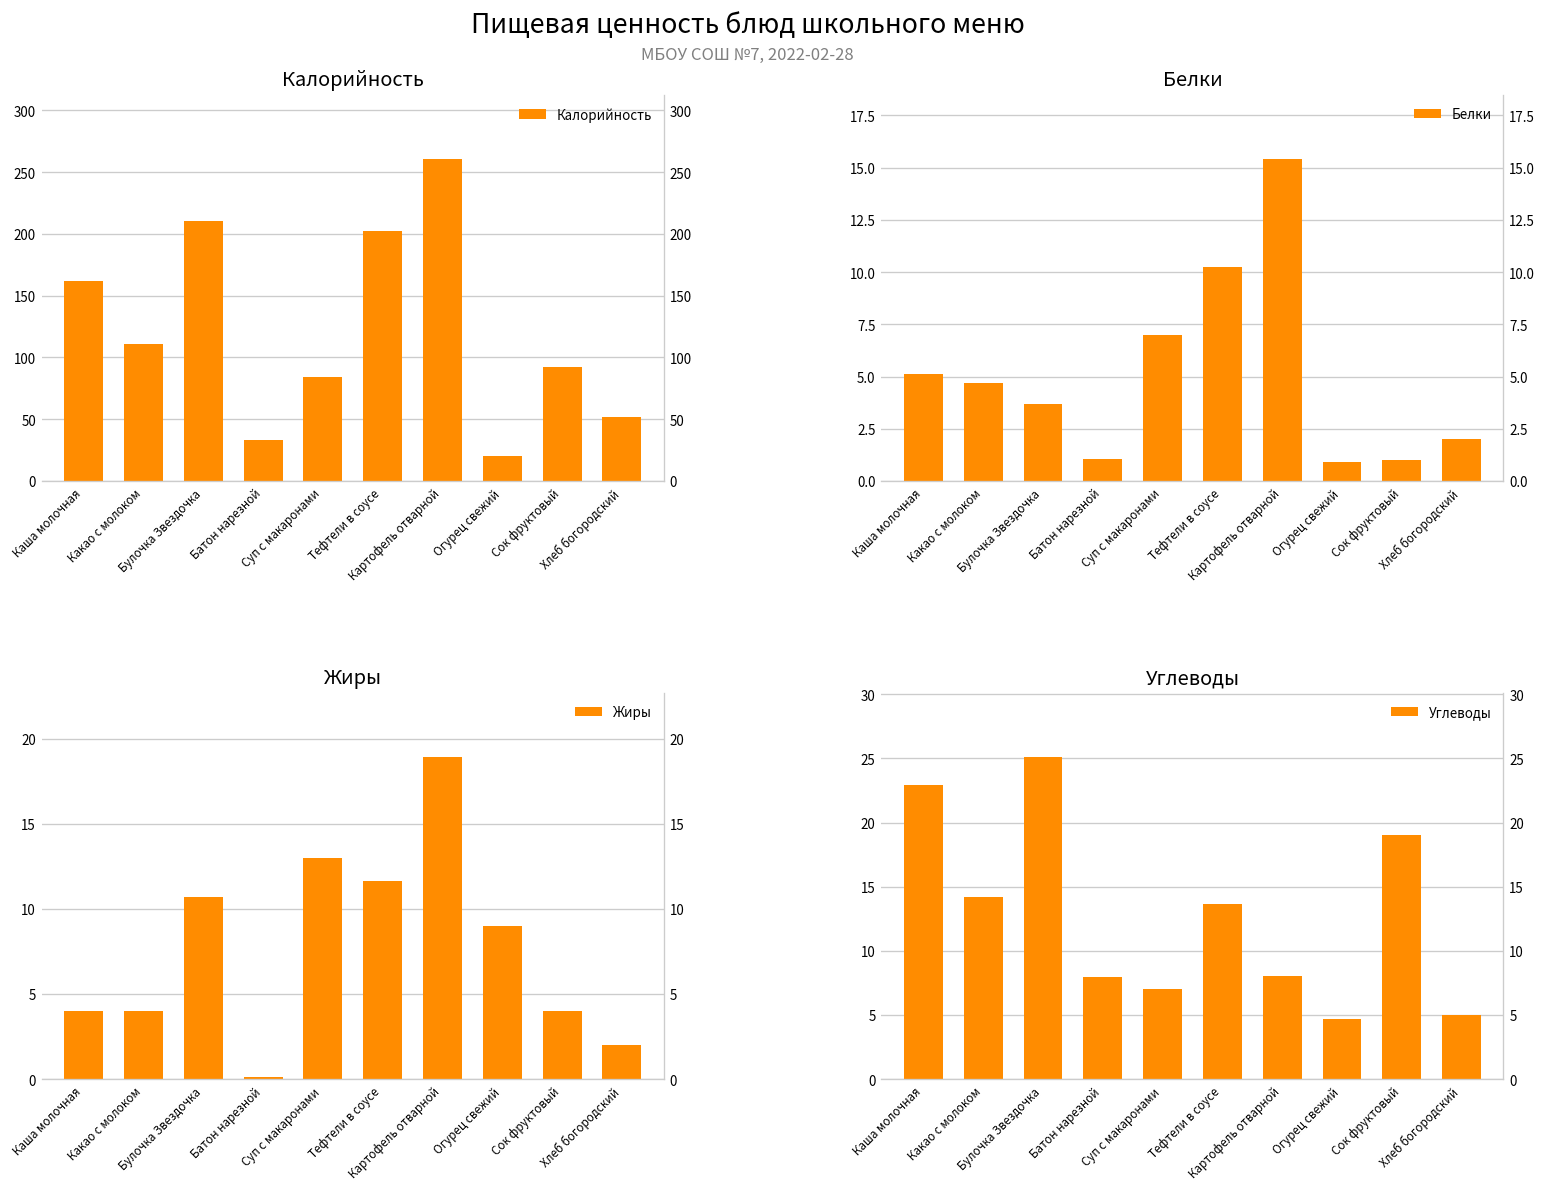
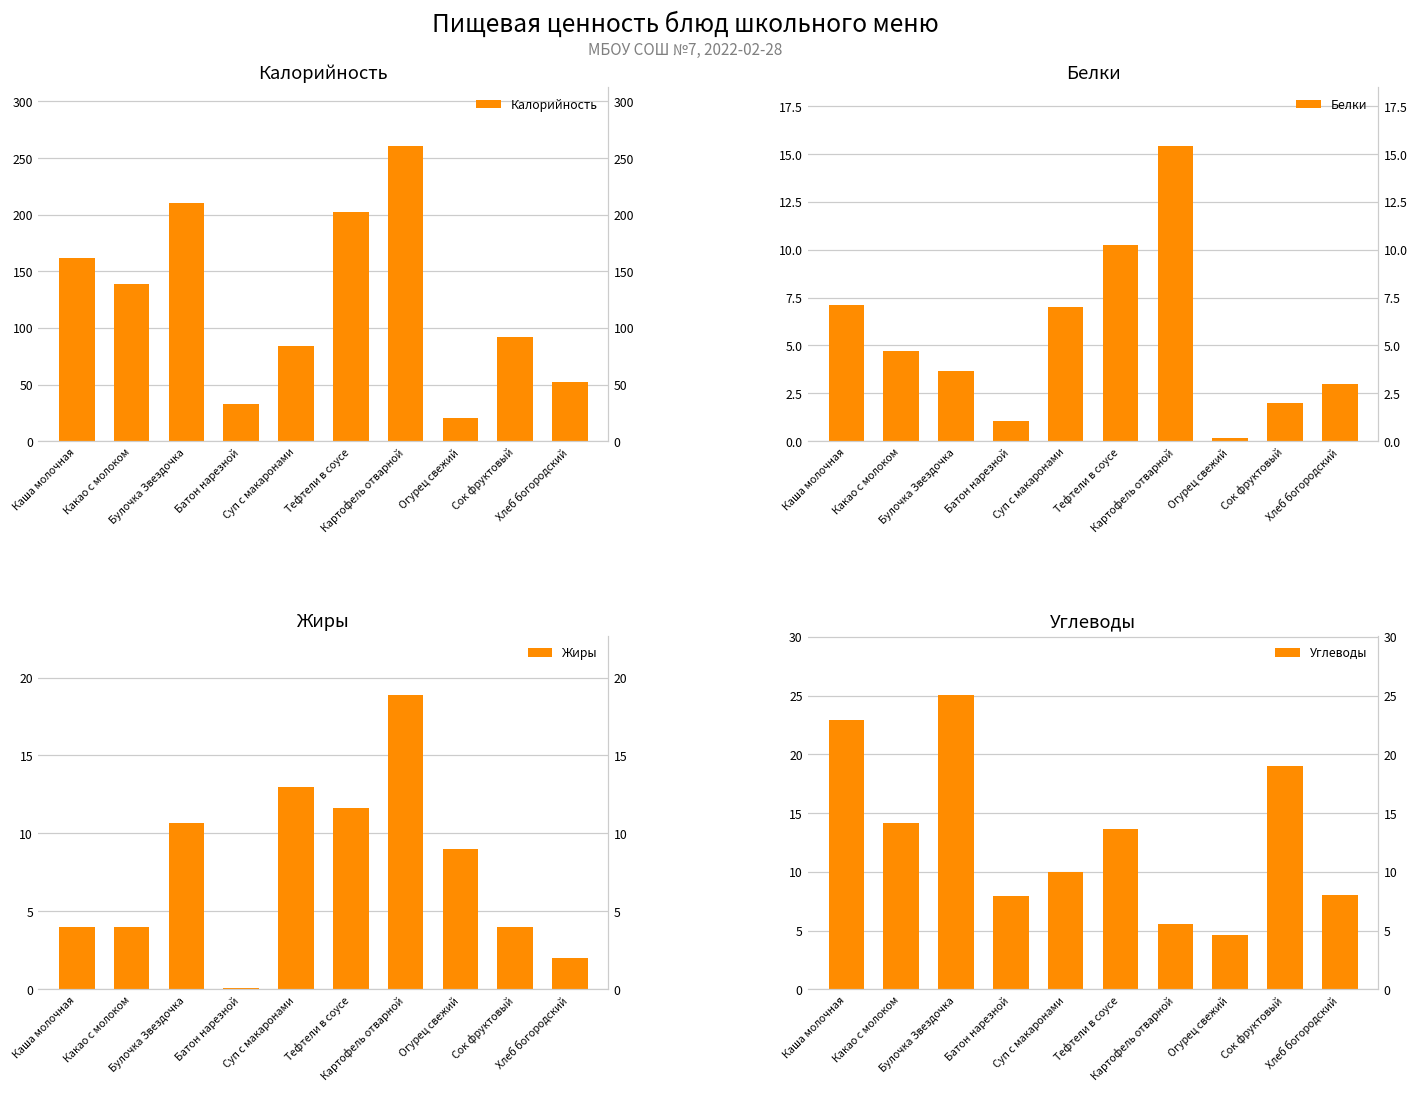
Калорийность, Какао с молоком: 111 -> 139
Белки, Каша молочная: 5.1 -> 7.1
Белки, Огурец свежий: 0.9 -> 0.2
Белки, Сок фруктовый: 1 -> 2
Белки, Хлеб богородский: 2 -> 3
Углеводы, Суп с макаронами: 7 -> 10
Углеводы, Картофель отварной: 8.0 -> 5.6
Углеводы, Хлеб богородский: 5 -> 8
